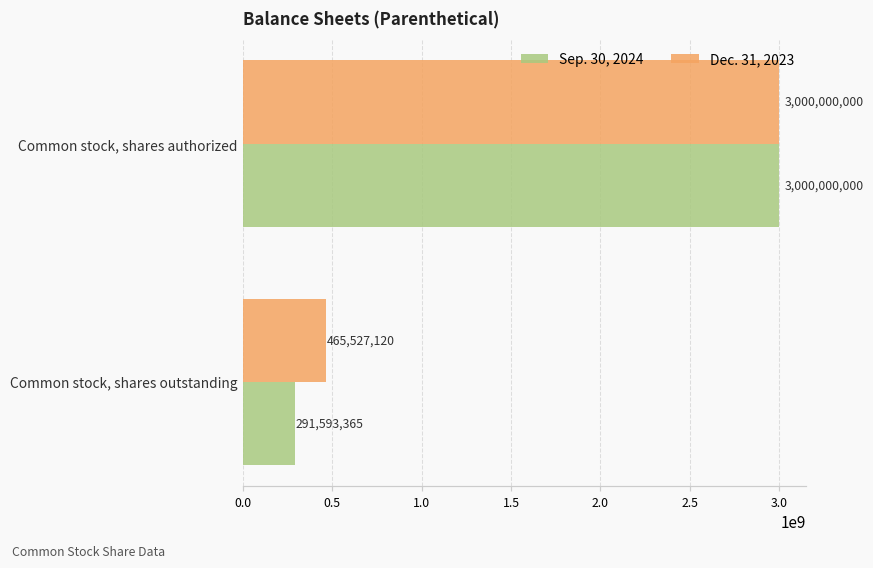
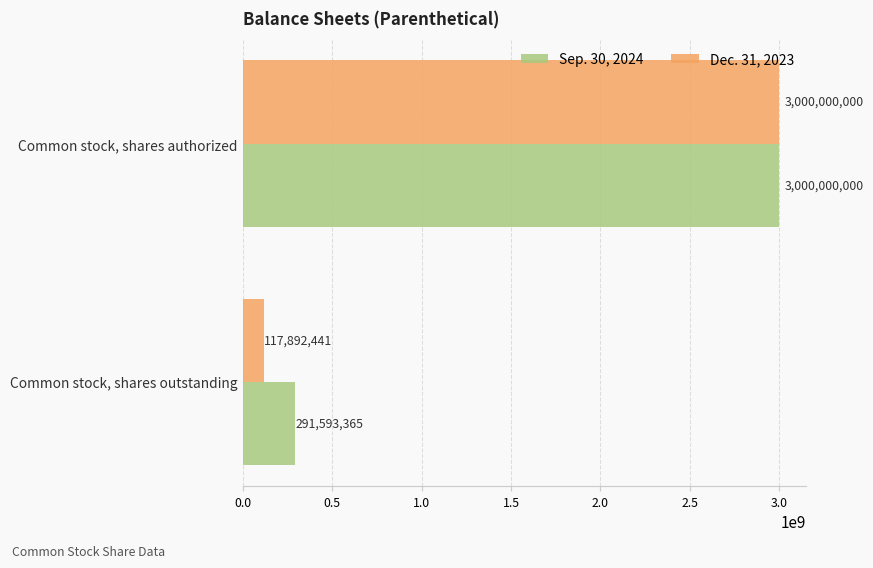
Dec. 31, 2023, Common stock, shares outstanding: 465,527,120 -> 117,892,441
